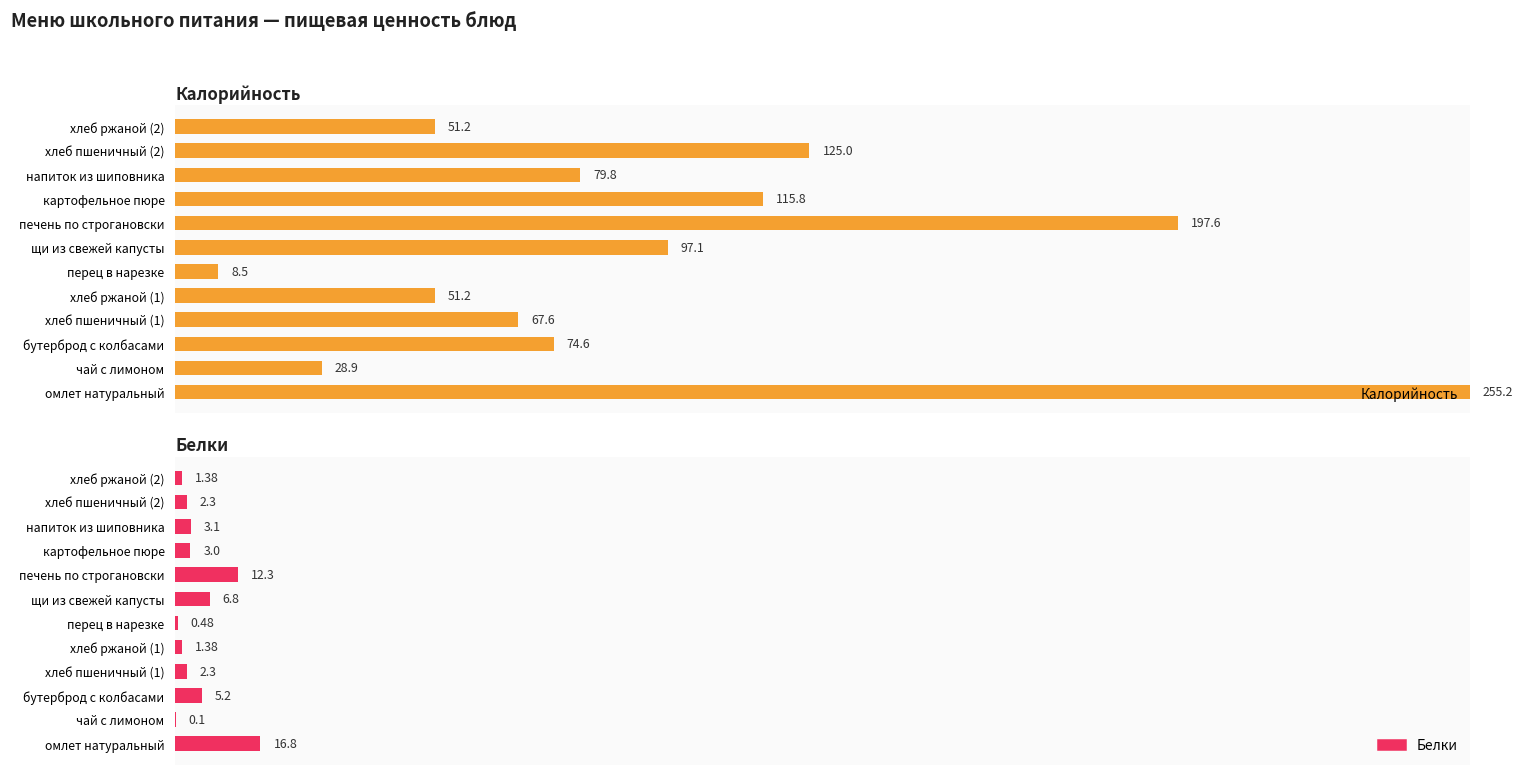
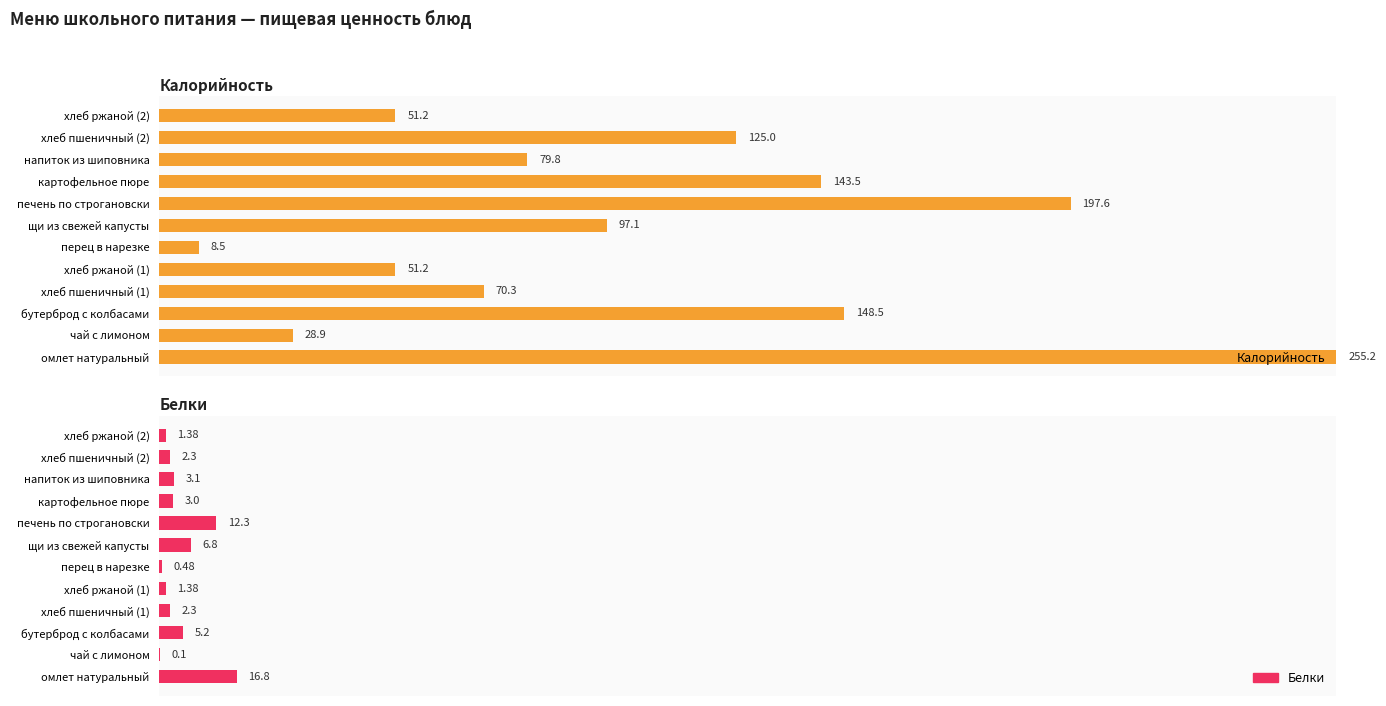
Калорийность, картофельное пюре: 115.8 -> 143.5
Калорийность, хлеб пшеничный (1): 67.6 -> 70.3
Калорийность, бутерброд с колбасами: 74.6 -> 148.5
